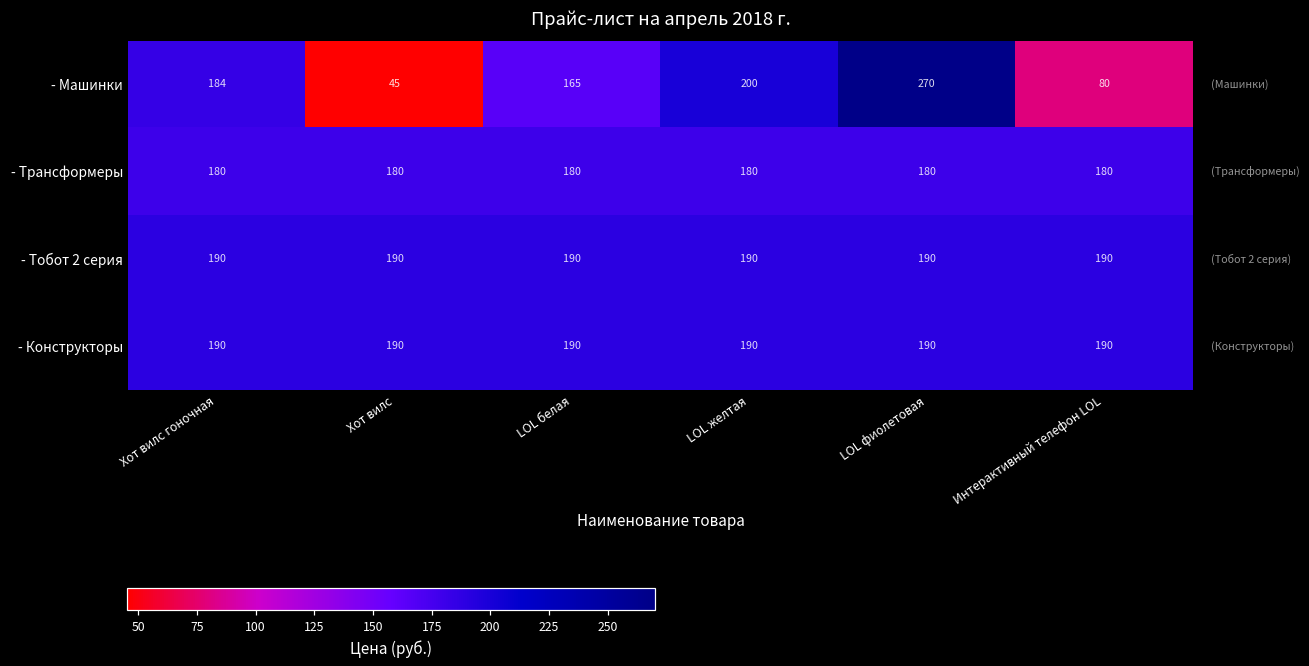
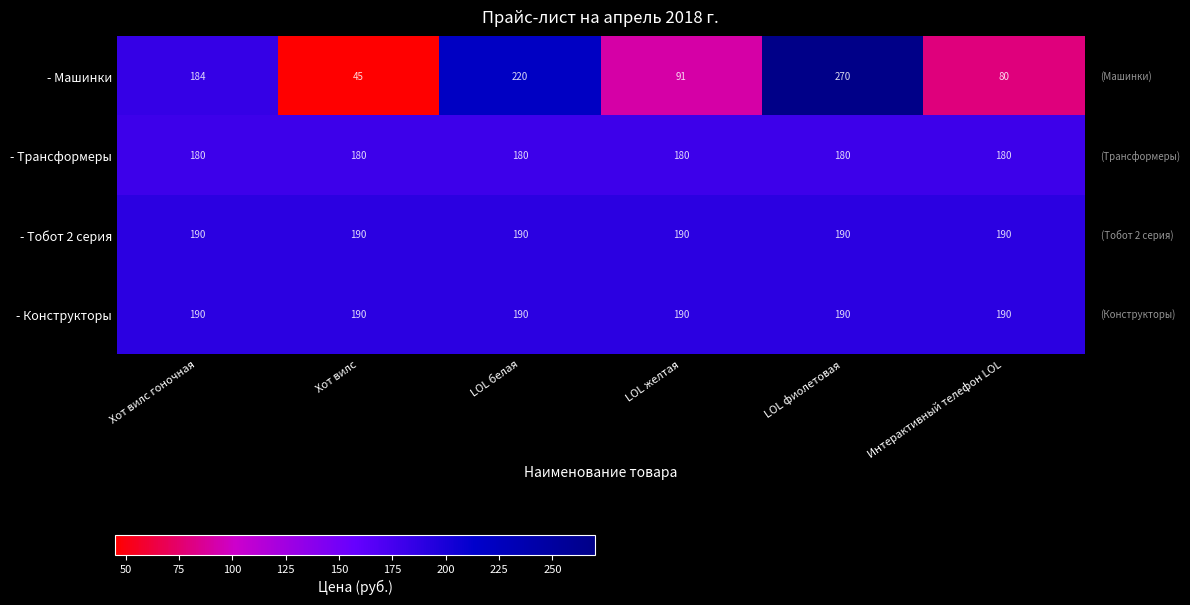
- Машинки, LOL белая: 165 -> 220
- Машинки, LOL желтая: 200 -> 91
